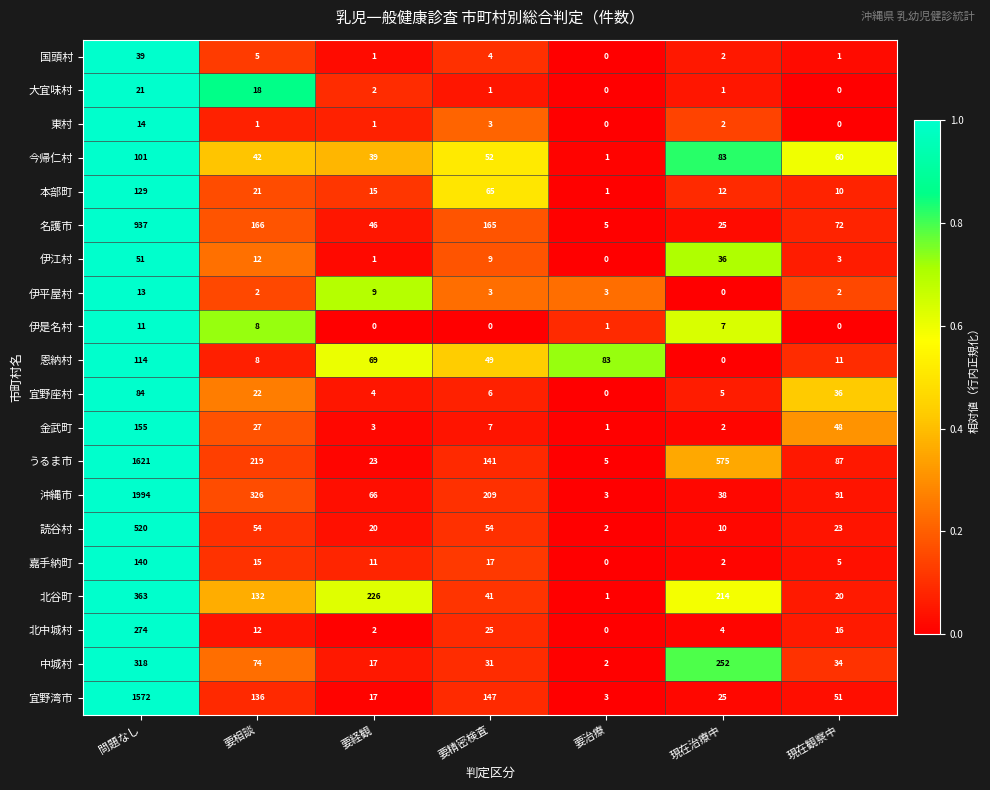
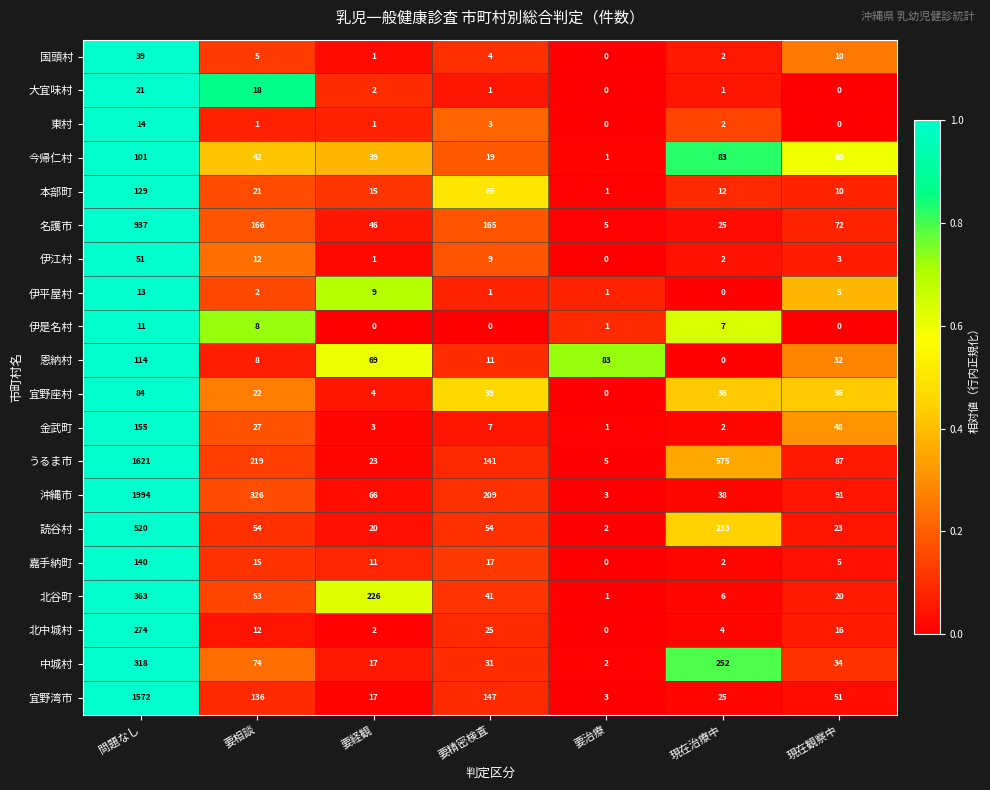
国頭村, 現在観察中: 1 -> 10
今帰仁村, 要精密検査: 52 -> 19
伊江村, 現在治療中: 36 -> 2
伊平屋村, 要精密検査: 3 -> 1
伊平屋村, 要治療: 3 -> 1
伊平屋村, 現在観察中: 2 -> 5
恩納村, 要精密検査: 49 -> 11
恩納村, 現在観察中: 11 -> 32
宜野座村, 要精密検査: 6 -> 39
宜野座村, 現在治療中: 5 -> 36
読谷村, 現在治療中: 10 -> 233
北谷町, 要相談: 132 -> 53
北谷町, 現在治療中: 214 -> 6
